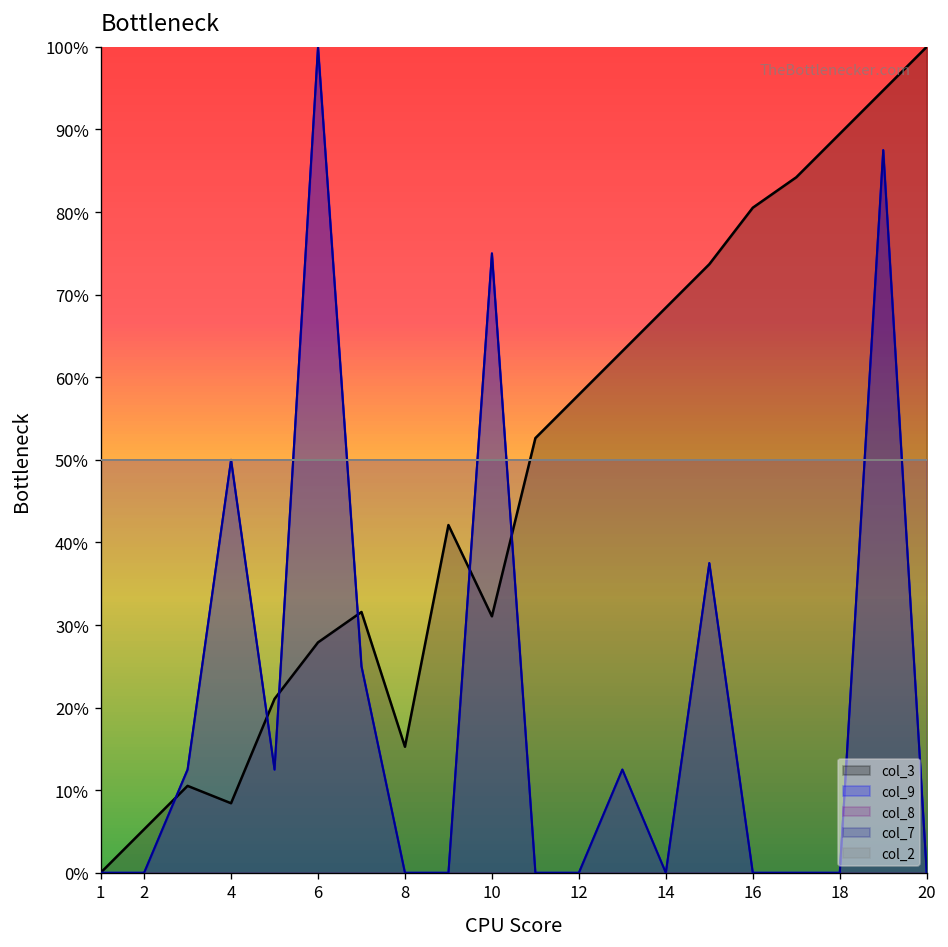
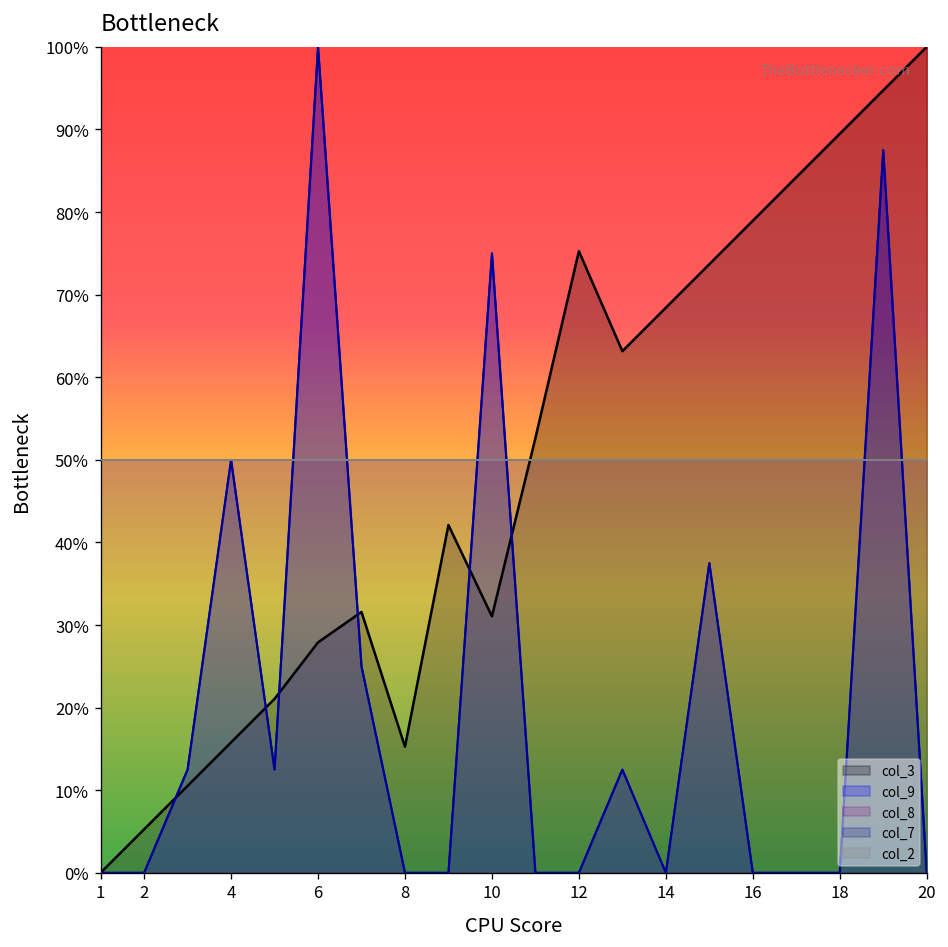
col_3, 4: 8% -> 16%
col_3, 12: 58% -> 75%
col_3, 16: 81% -> 79%
